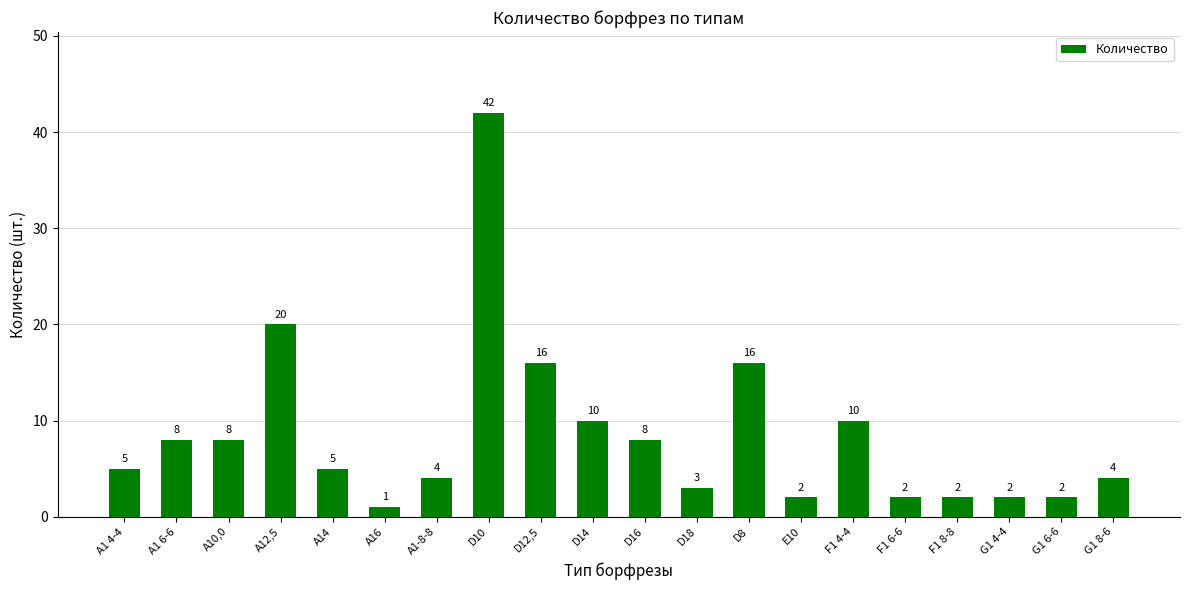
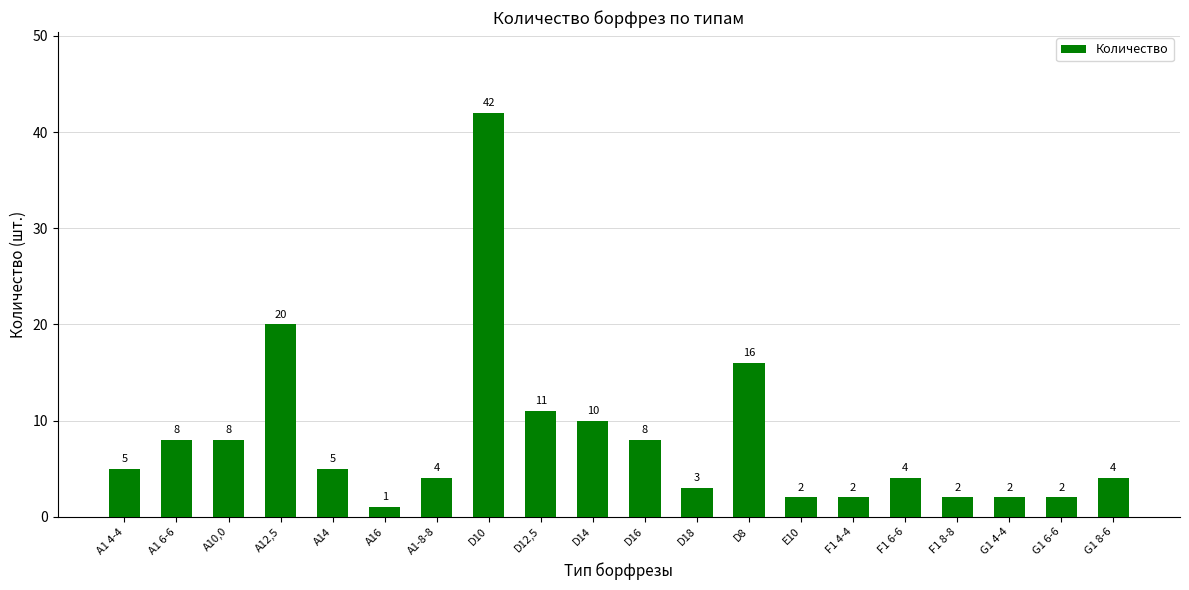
D12,5: 16 -> 11
F1 4-4: 10 -> 2
F1 6-6: 2 -> 4
